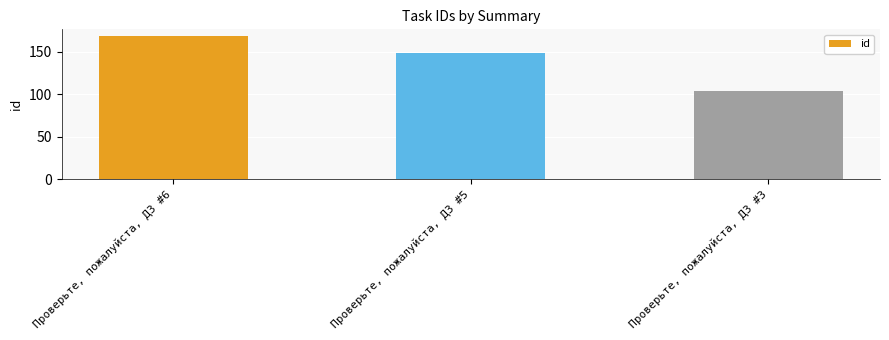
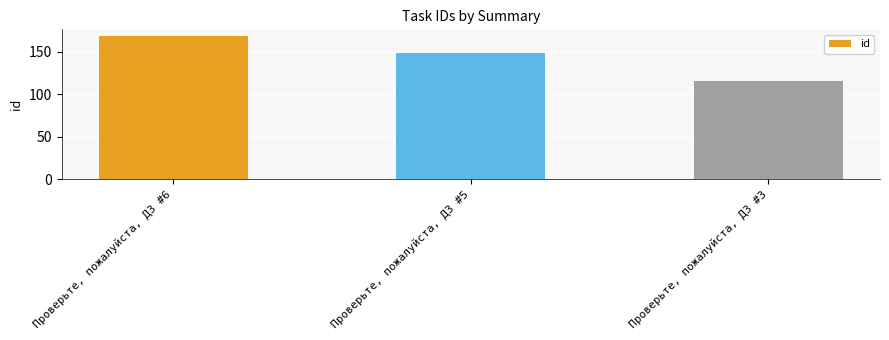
Проверьте, пожалуйста, ДЗ #3: 100 -> 120
